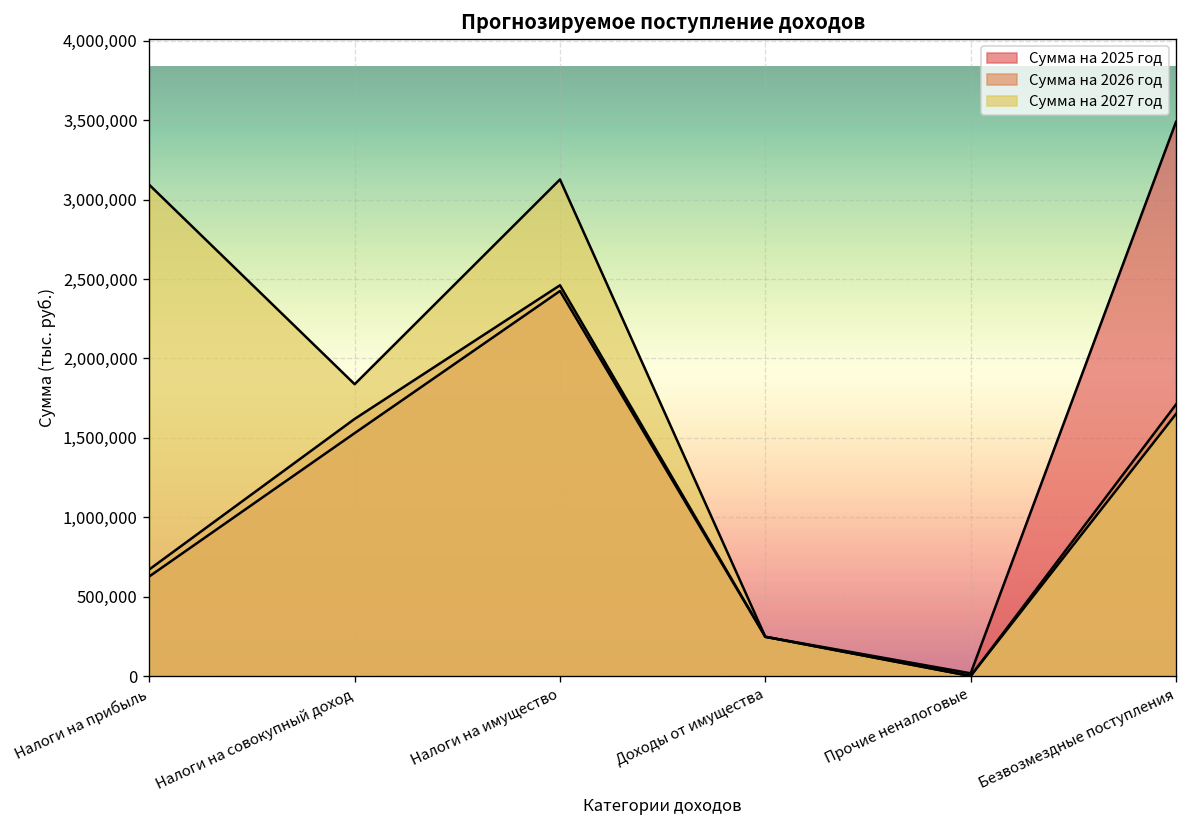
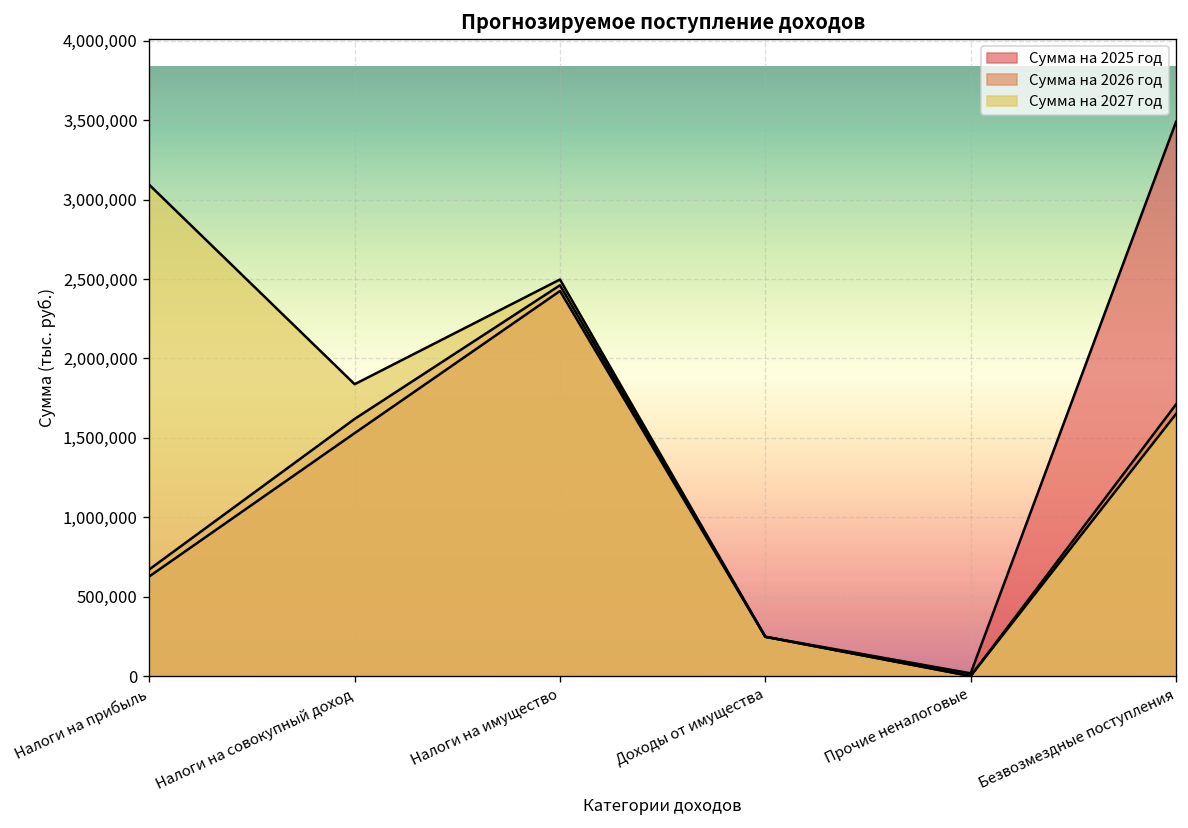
Сумма на 2027 год, Налоги на имущество: 3,130,000 -> 2,500,000
